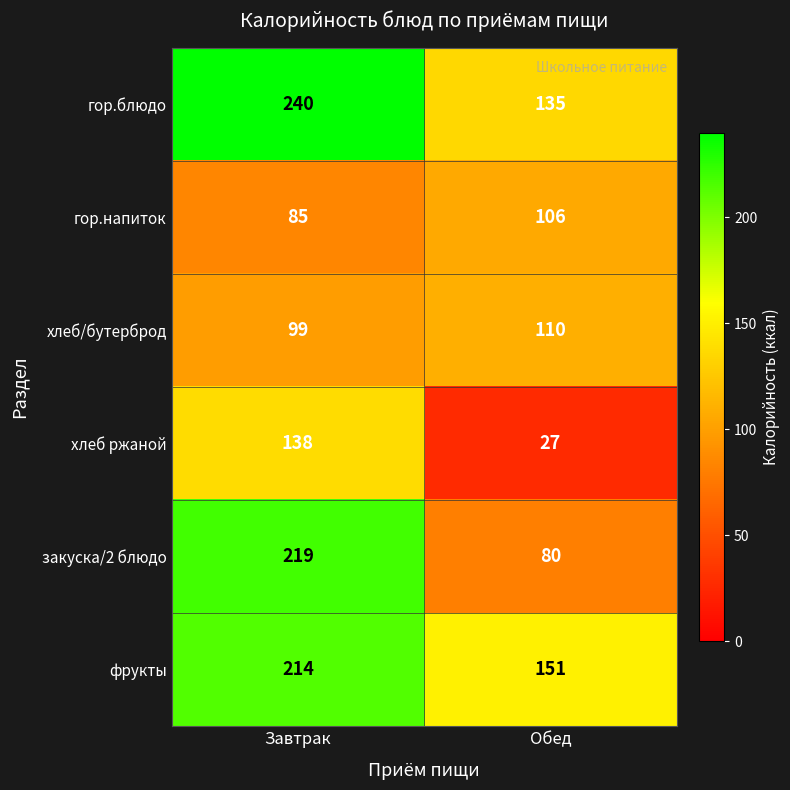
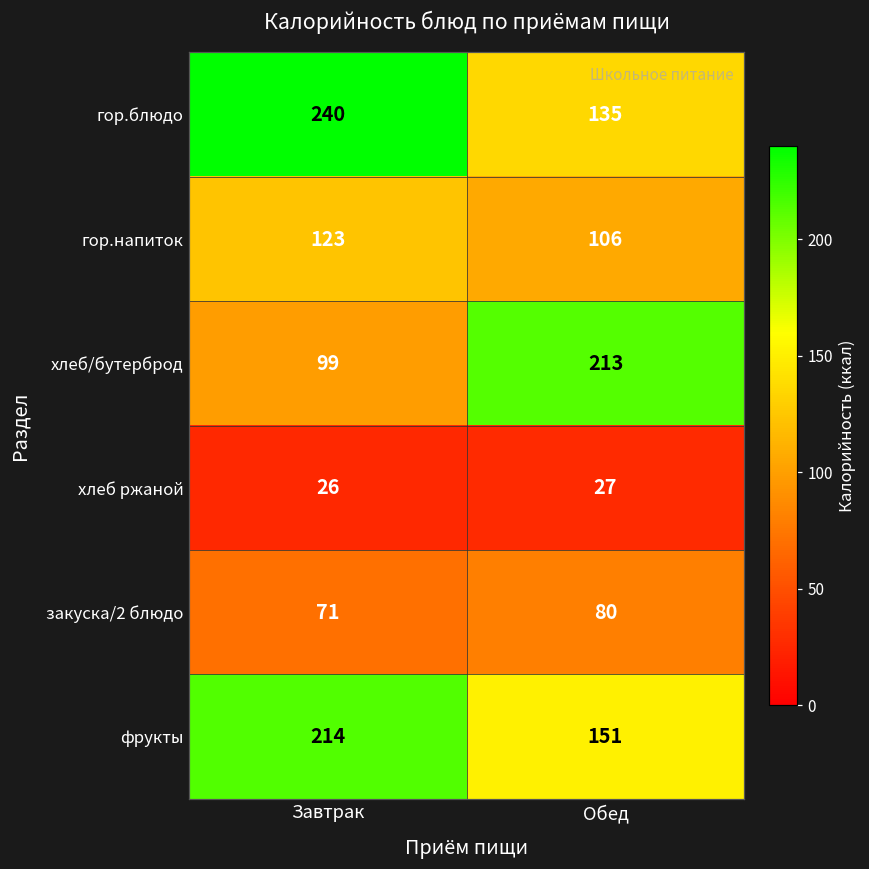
гор.напиток, Завтрак: 85 -> 123
хлеб/бутерброд, Обед: 110 -> 213
хлеб ржаной, Завтрак: 138 -> 26
закуска/2 блюдо, Завтрак: 219 -> 71
